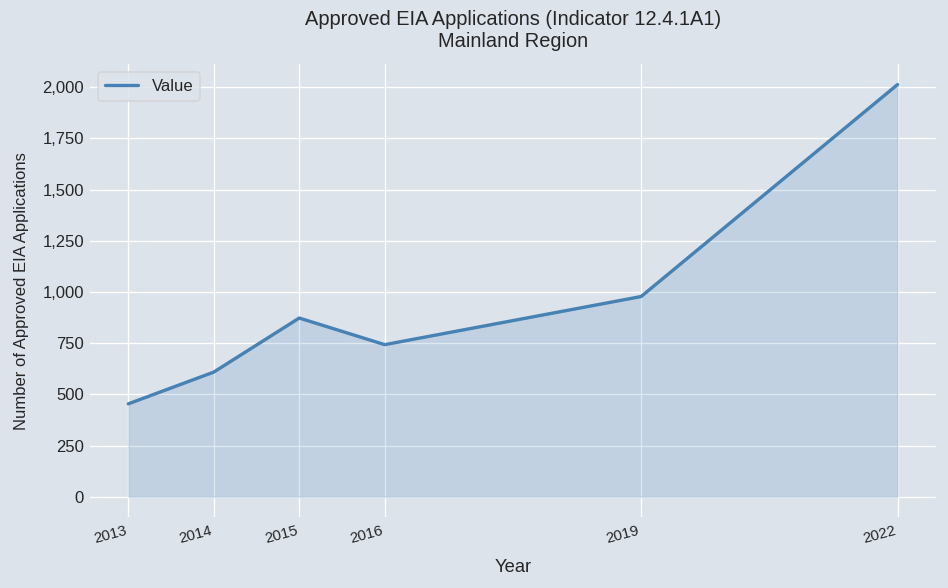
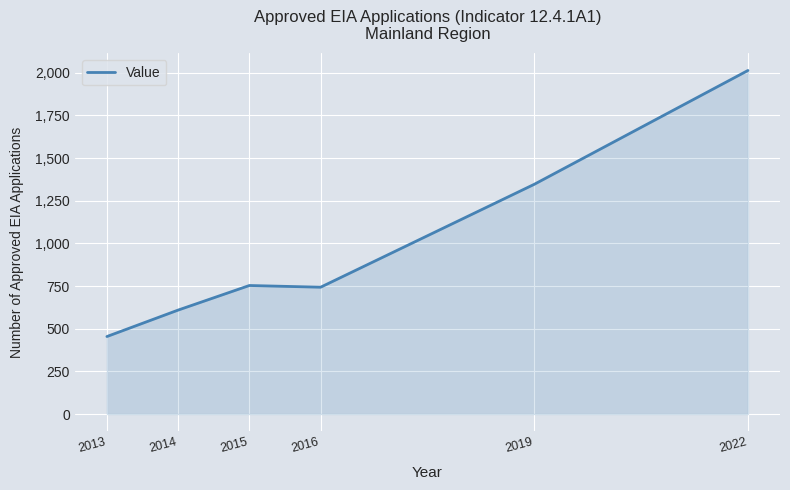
2015: 870 -> 750
2019: 980 -> 1,350
